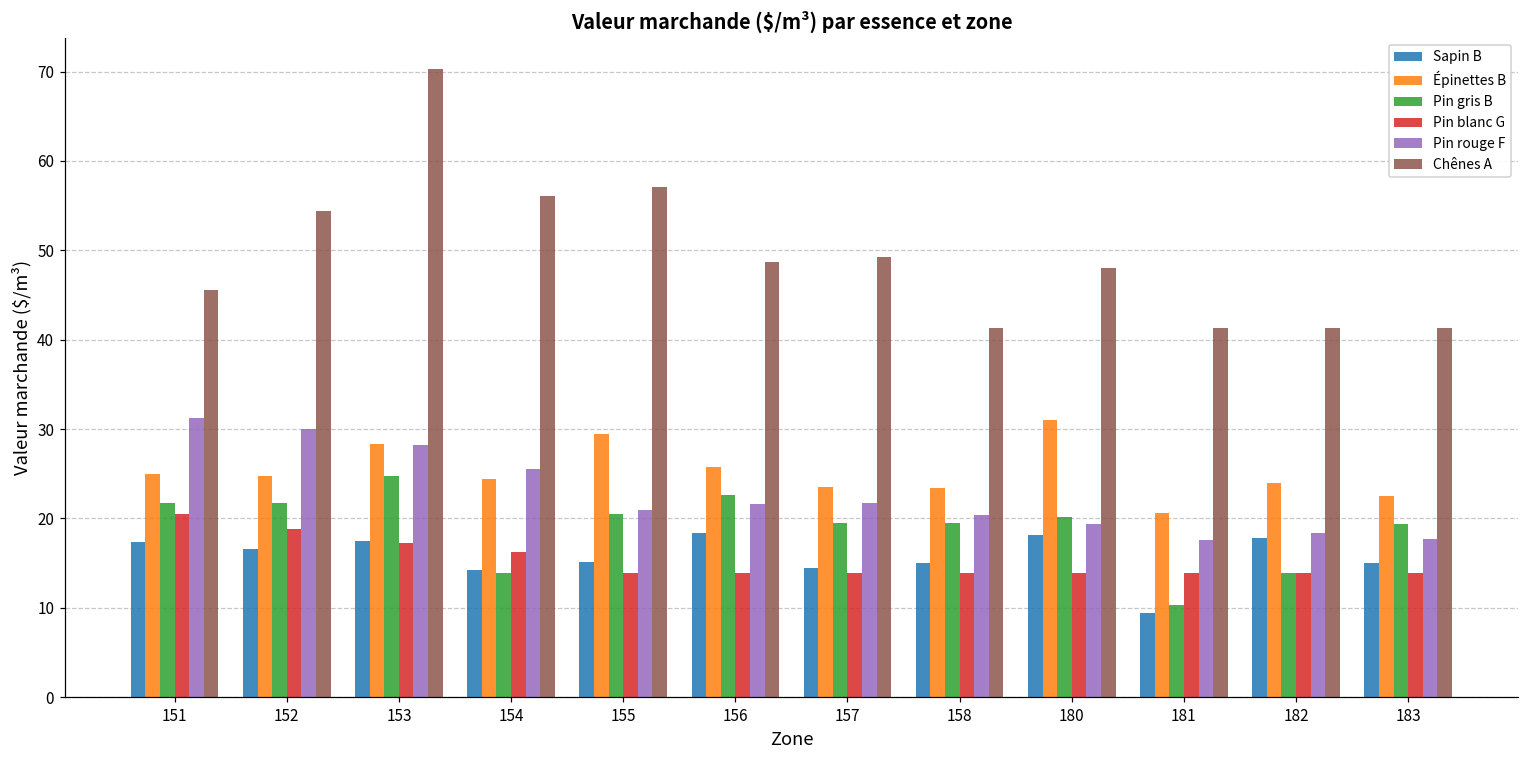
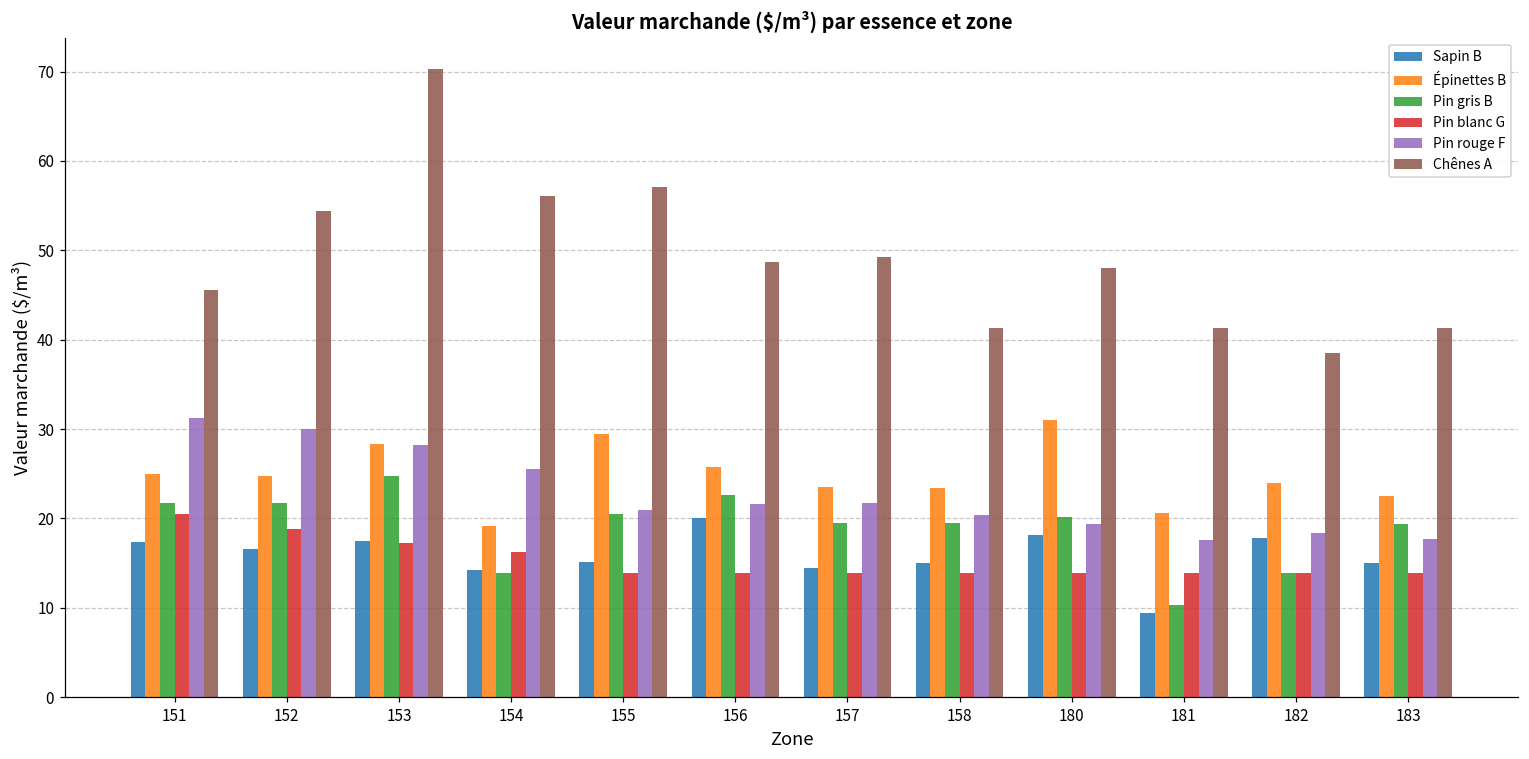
Épinettes B, 154: 24 -> 19
Sapin B, 156: 18 -> 20
Chênes A, 182: 41 -> 39
